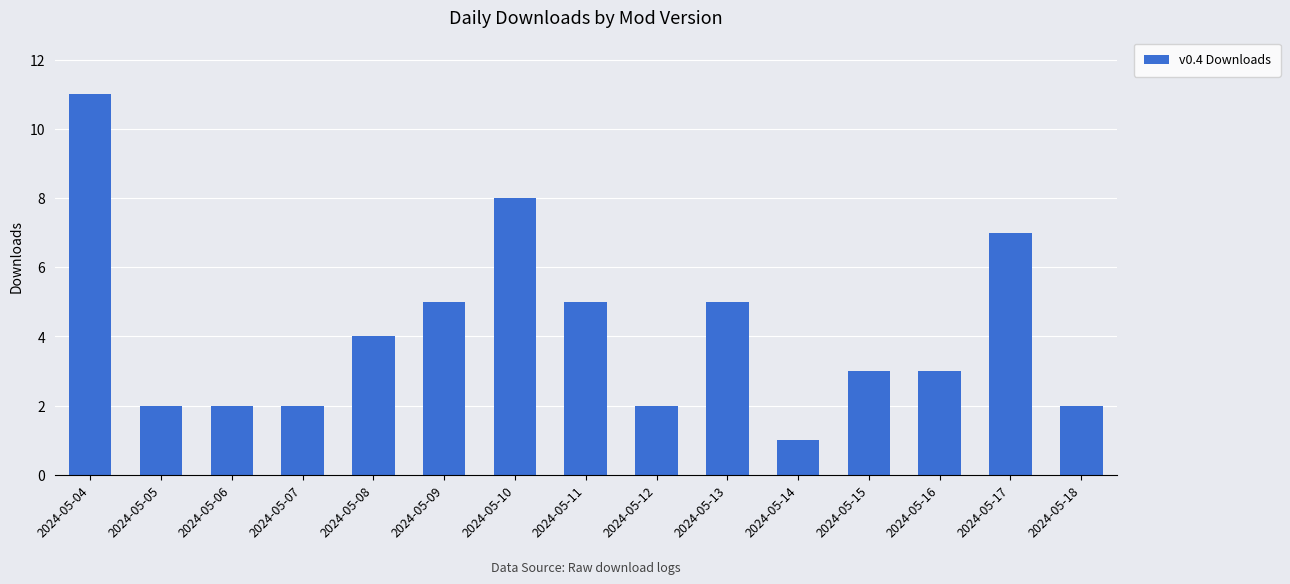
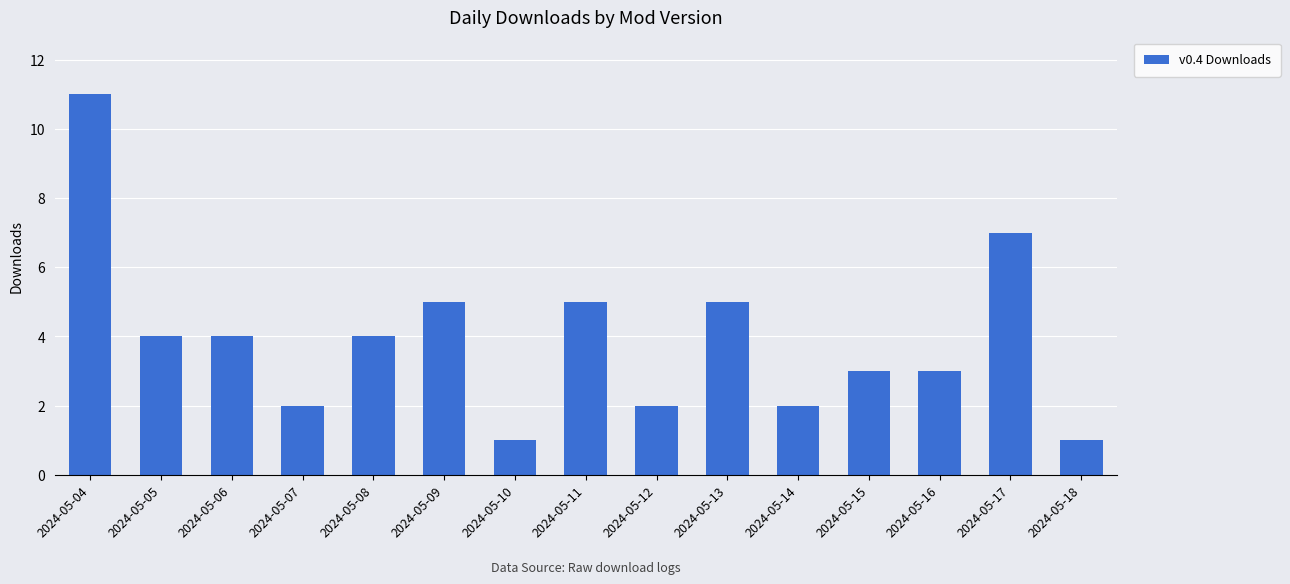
2024-05-05: 2 -> 4
2024-05-06: 2 -> 4
2024-05-10: 8 -> 1
2024-05-14: 1 -> 2
2024-05-18: 2 -> 1
